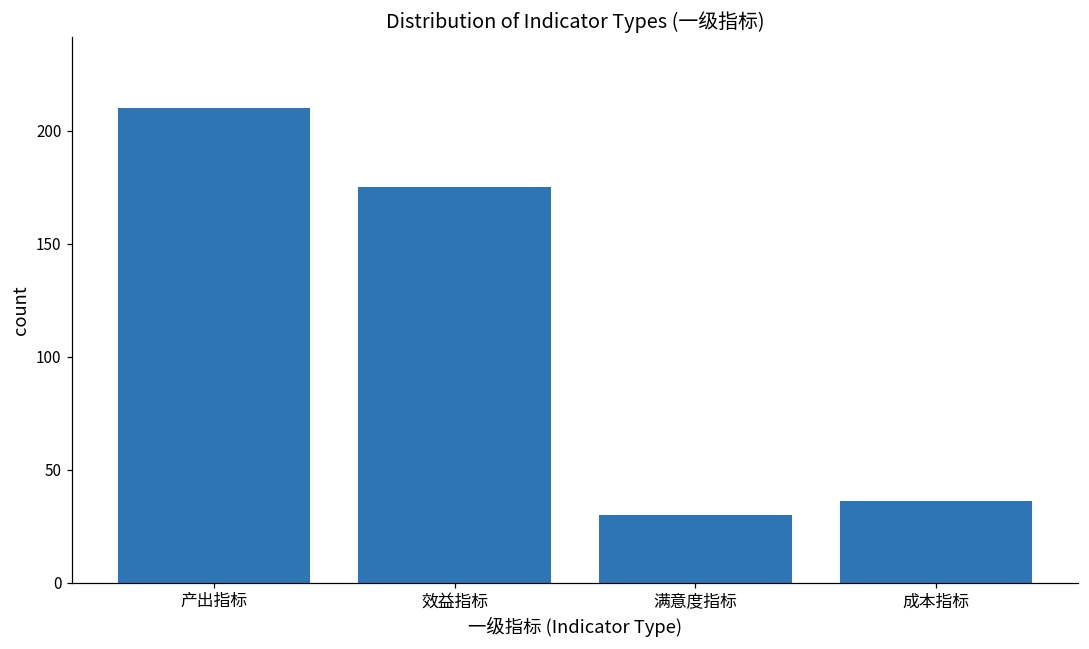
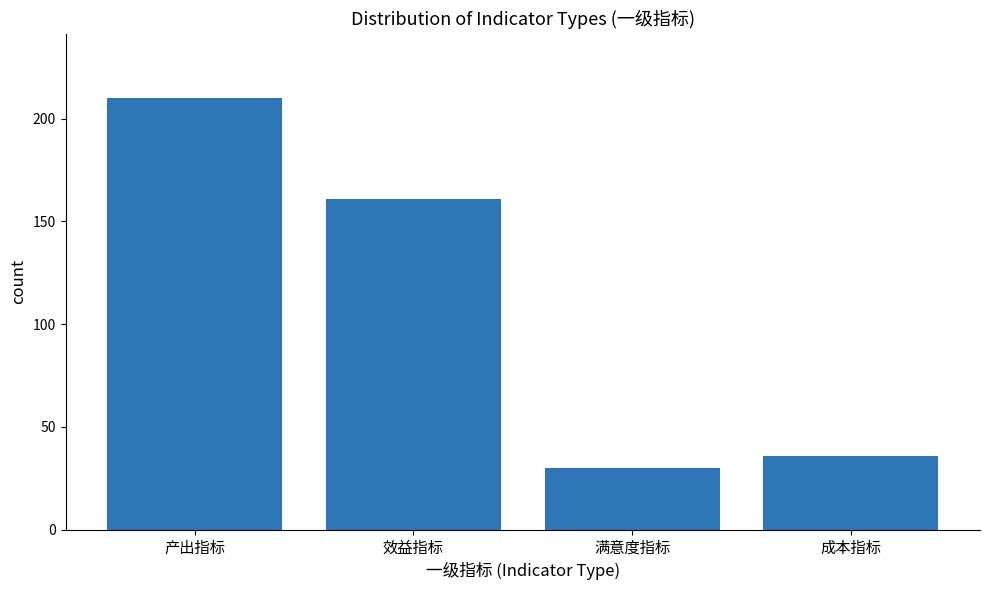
效益指标: 175 -> 161
